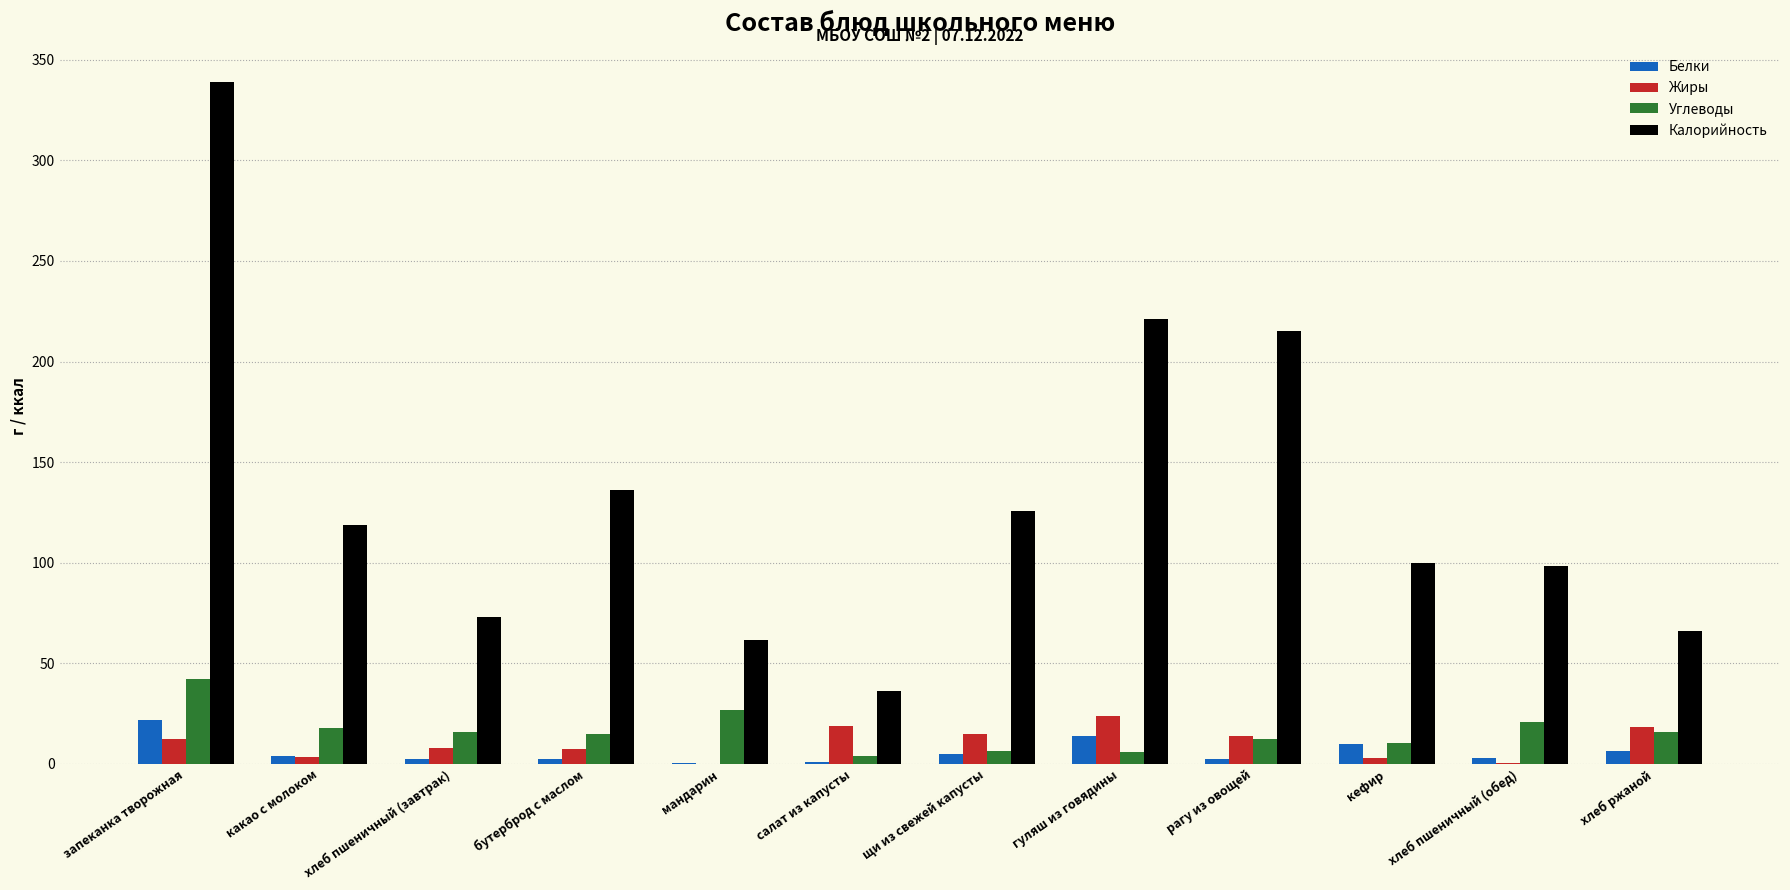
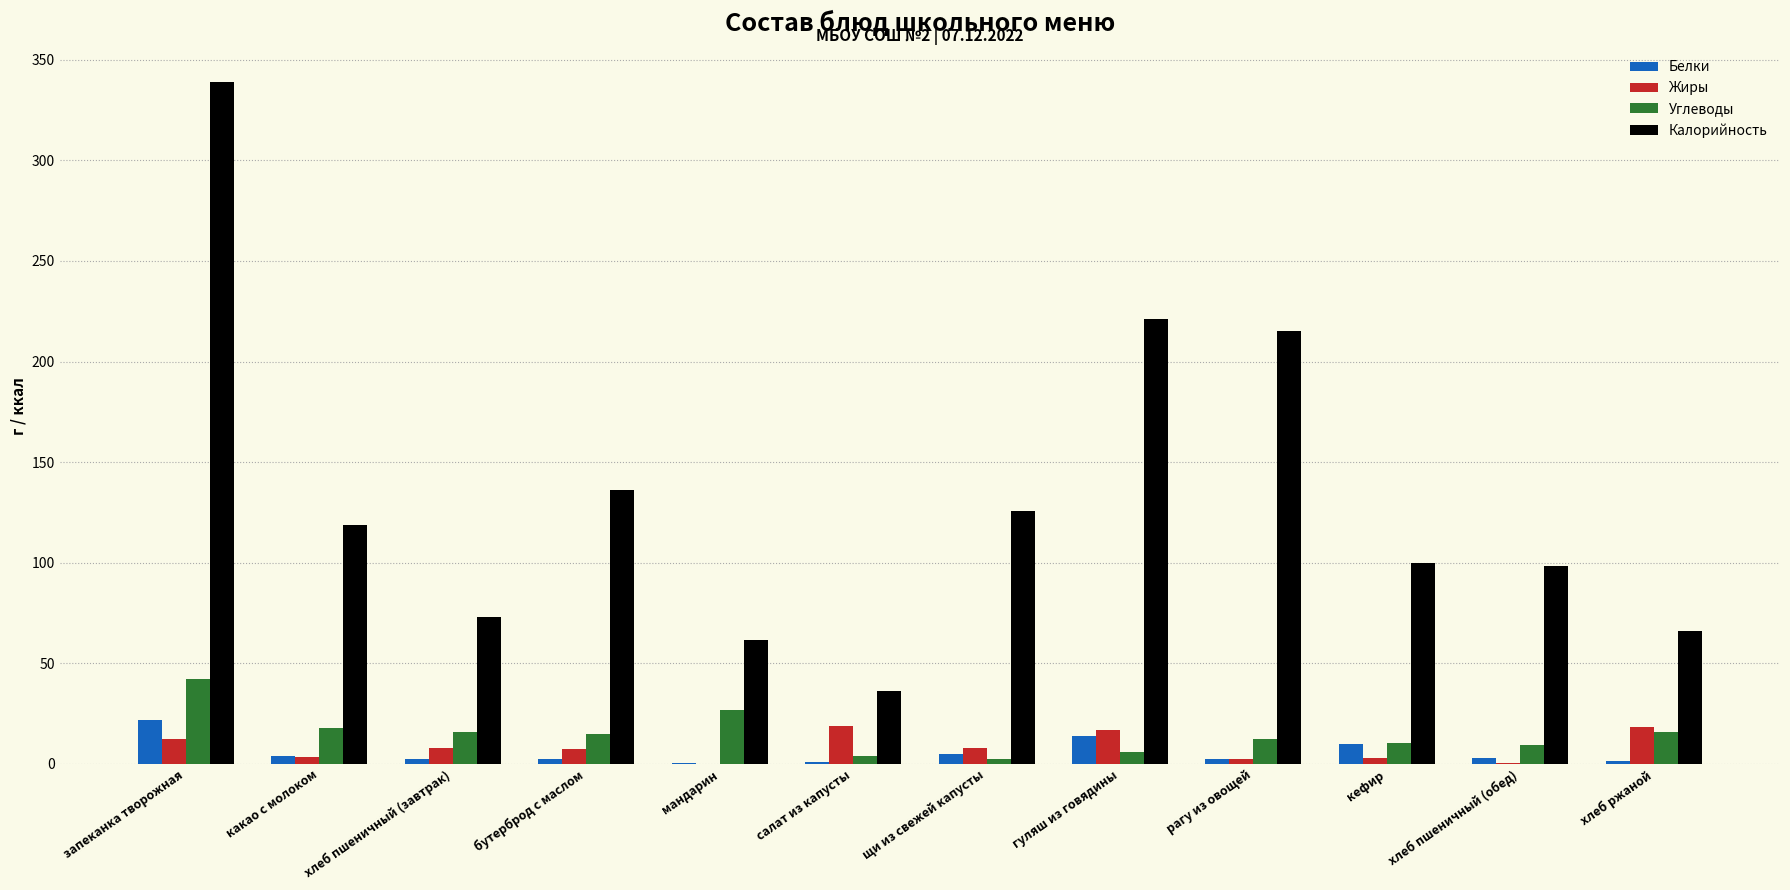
Жиры, щи из свежей капусты: 15 -> 8
Углеводы, щи из свежей капусты: 7 -> 2
Жиры, гуляш из говядины: 24 -> 17
Жиры, рагу из овощей: 14 -> 2
Углеводы, хлеб пшеничный (обед): 21 -> 10
Белки, хлеб ржаной: 6 -> 1
